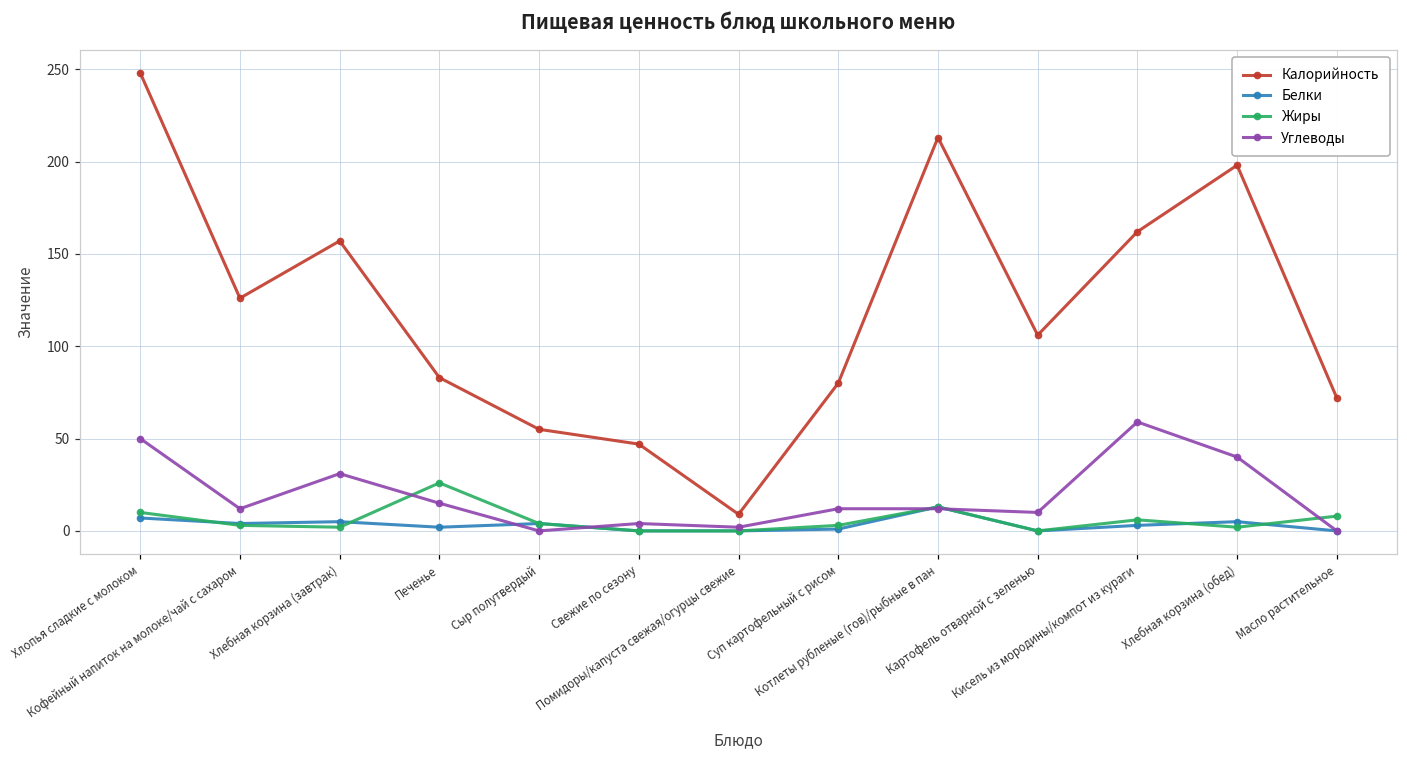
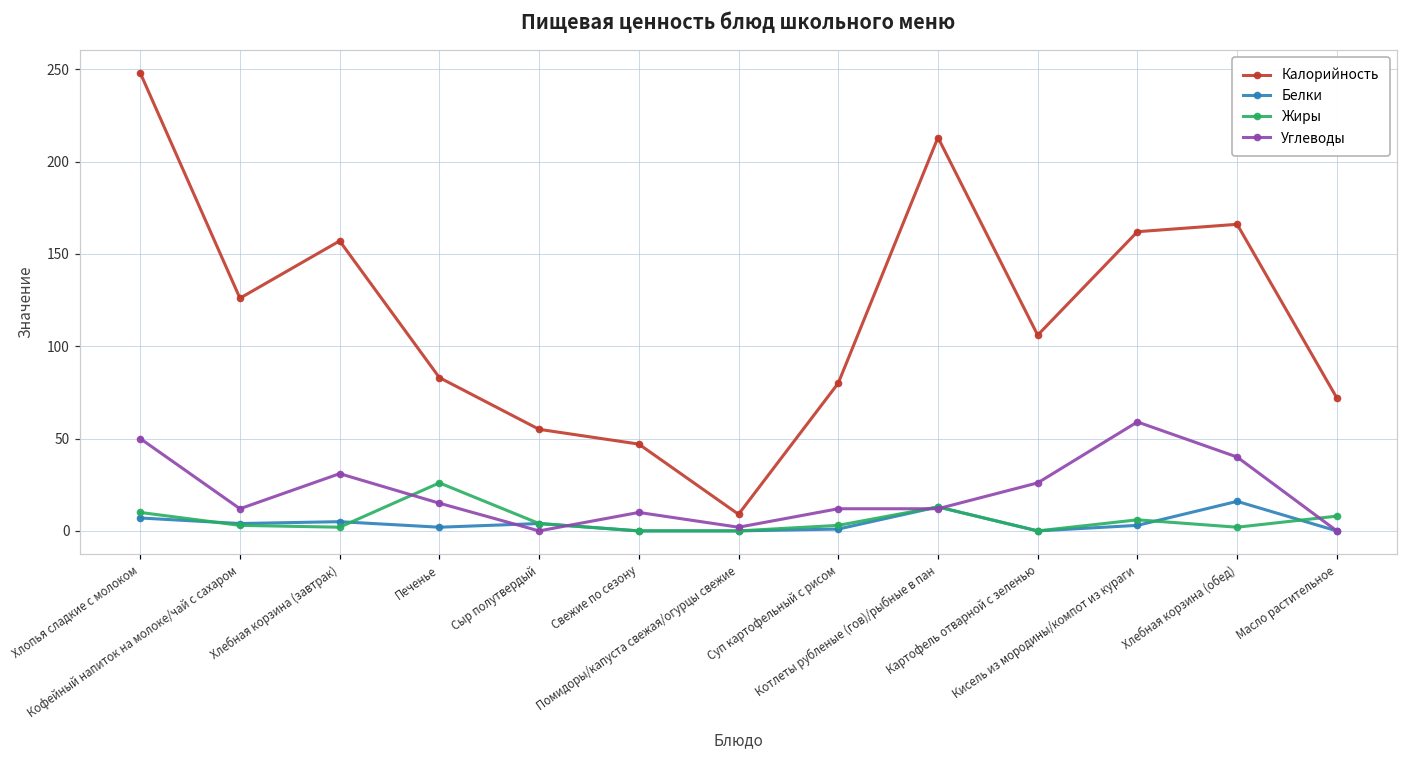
Углеводы, Свежие по сезону: 4 -> 10
Углеводы, Картофель отварной с зеленью: 10 -> 26
Калорийность, Хлебная корзина (обед): 198 -> 166
Белки, Хлебная корзина (обед): 5 -> 16
